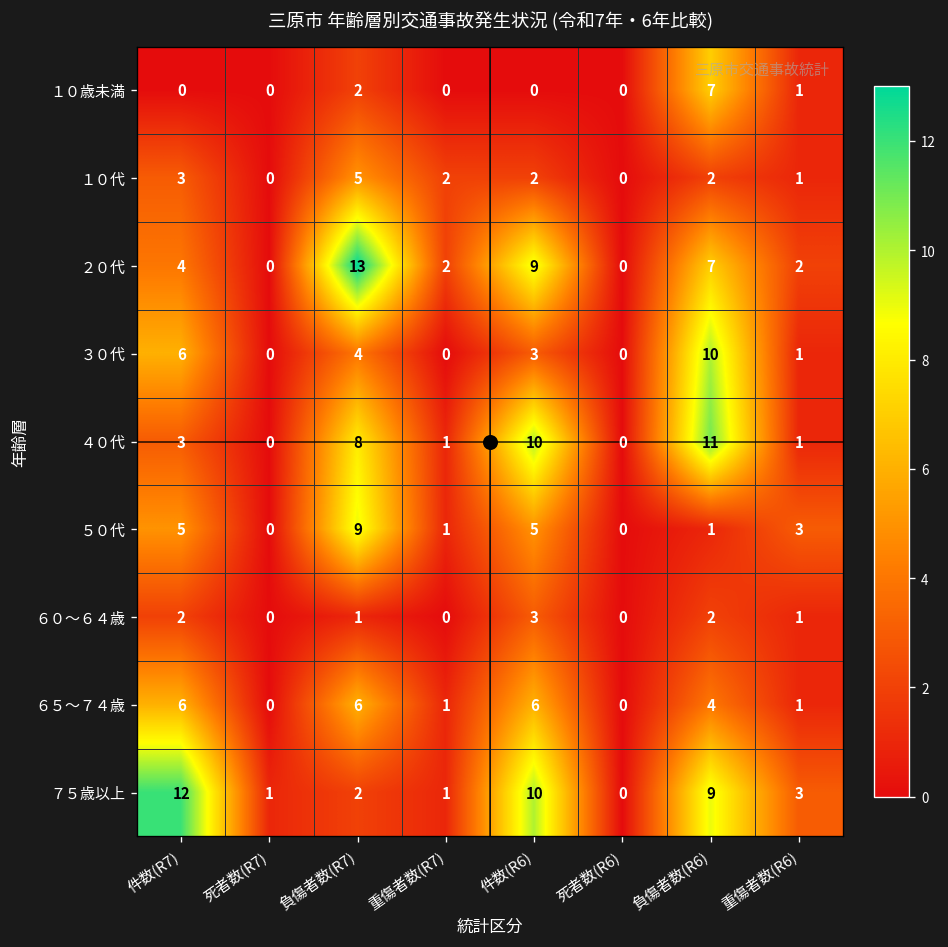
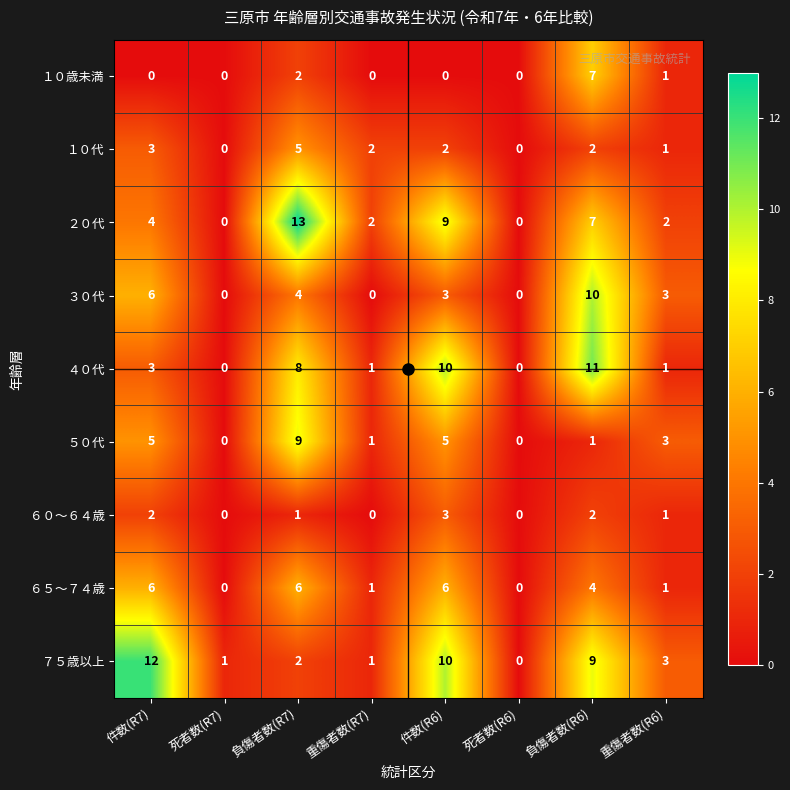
３０代, 重傷者数(R6): 1 -> 3
